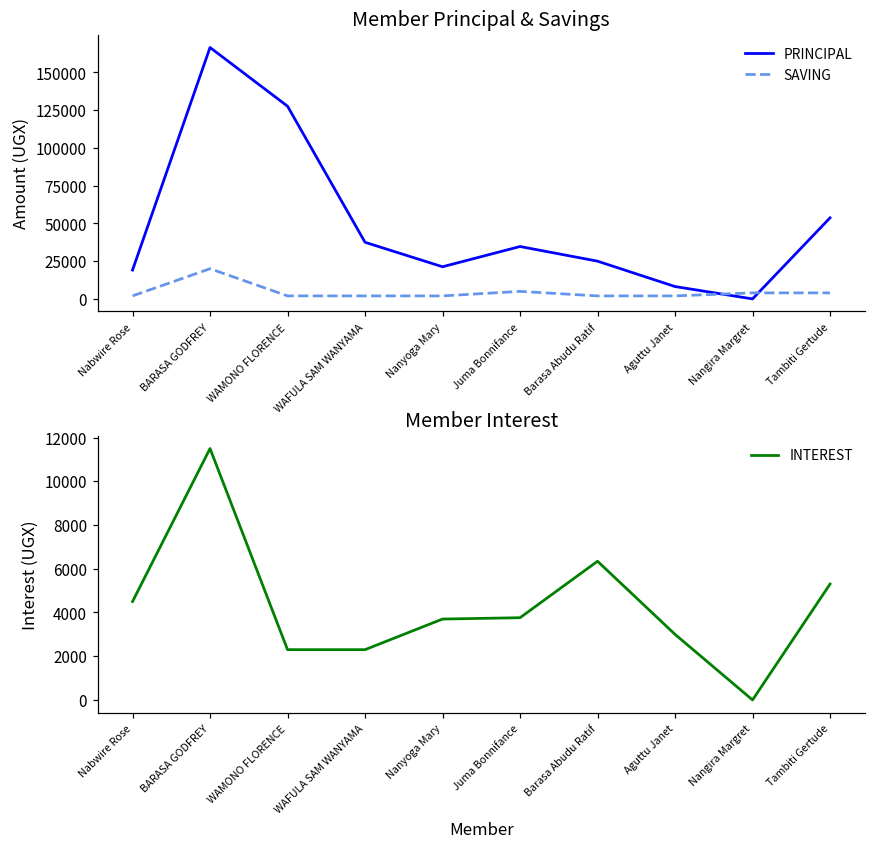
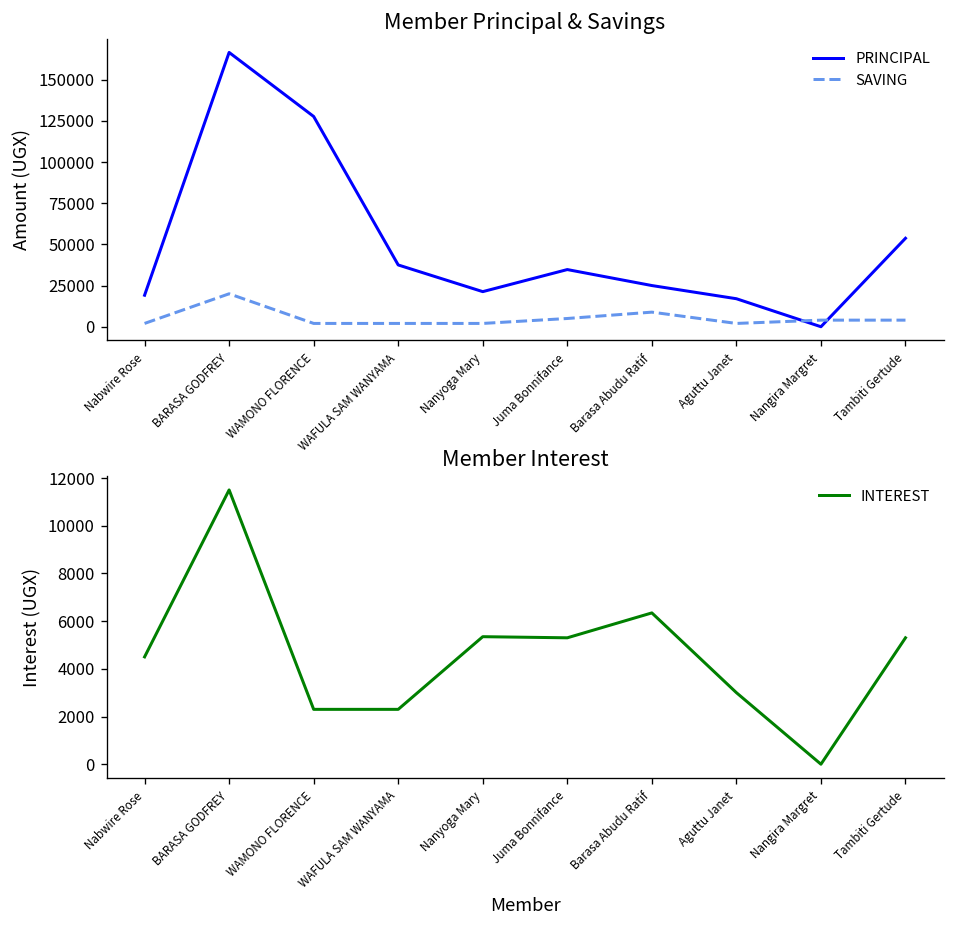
Member Principal & Savings, SAVING, Barasa Abudu Ratif: 2000 -> 9000
Member Principal & Savings, PRINCIPAL, Aguttu Janet: 8000 -> 17000
Member Interest, Nanyoga Mary: 3700 -> 5300
Member Interest, Juma Bonnifance: 3800 -> 5300
